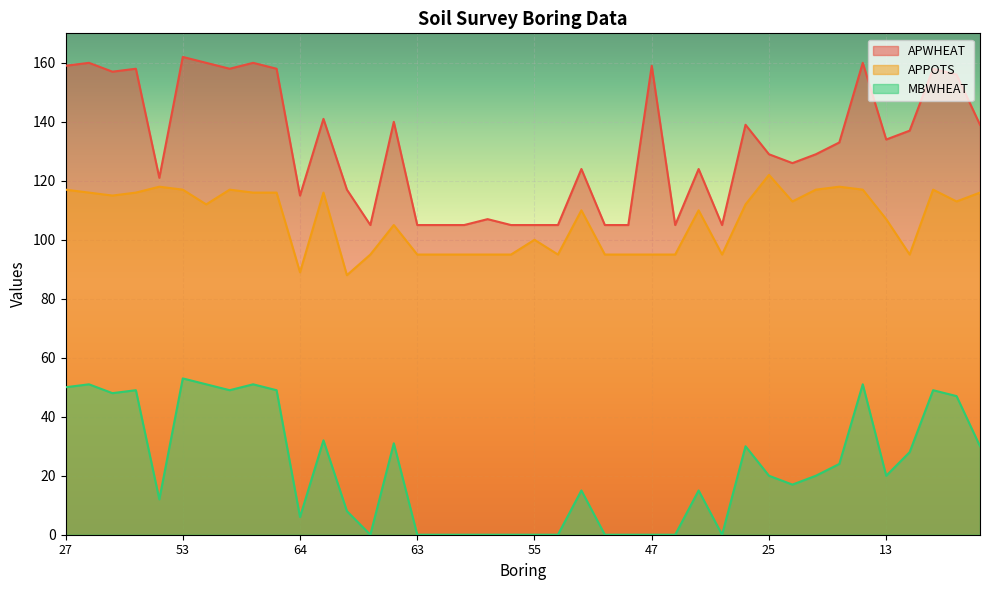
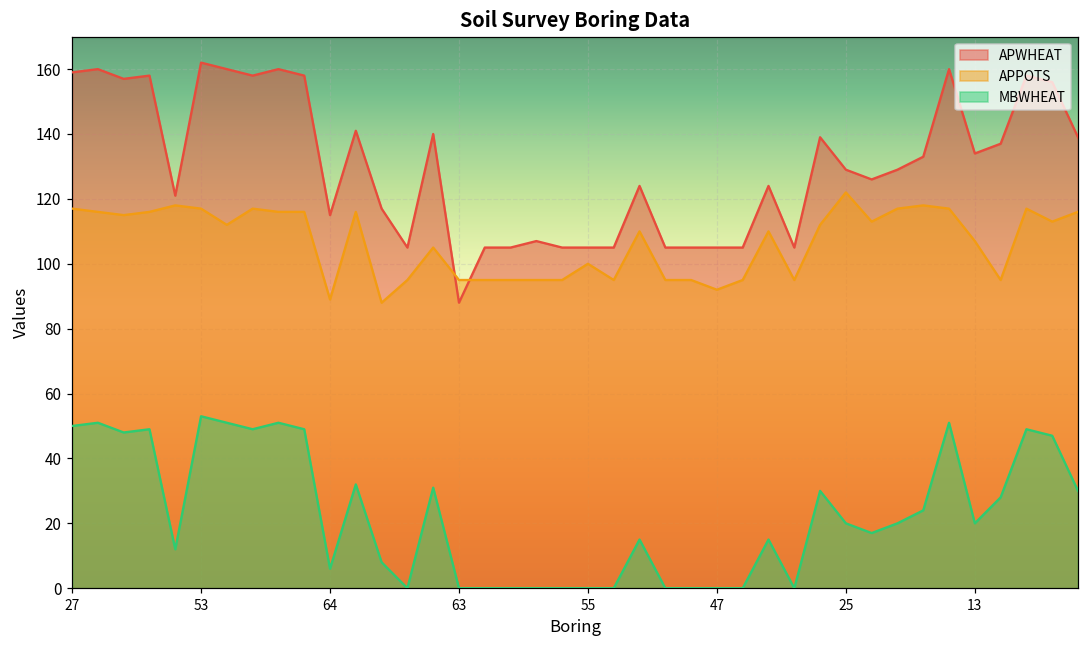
APWHEAT, 63: 105 -> 88
APWHEAT, 47: 159 -> 105
APPOTS, 47: 95 -> 92
